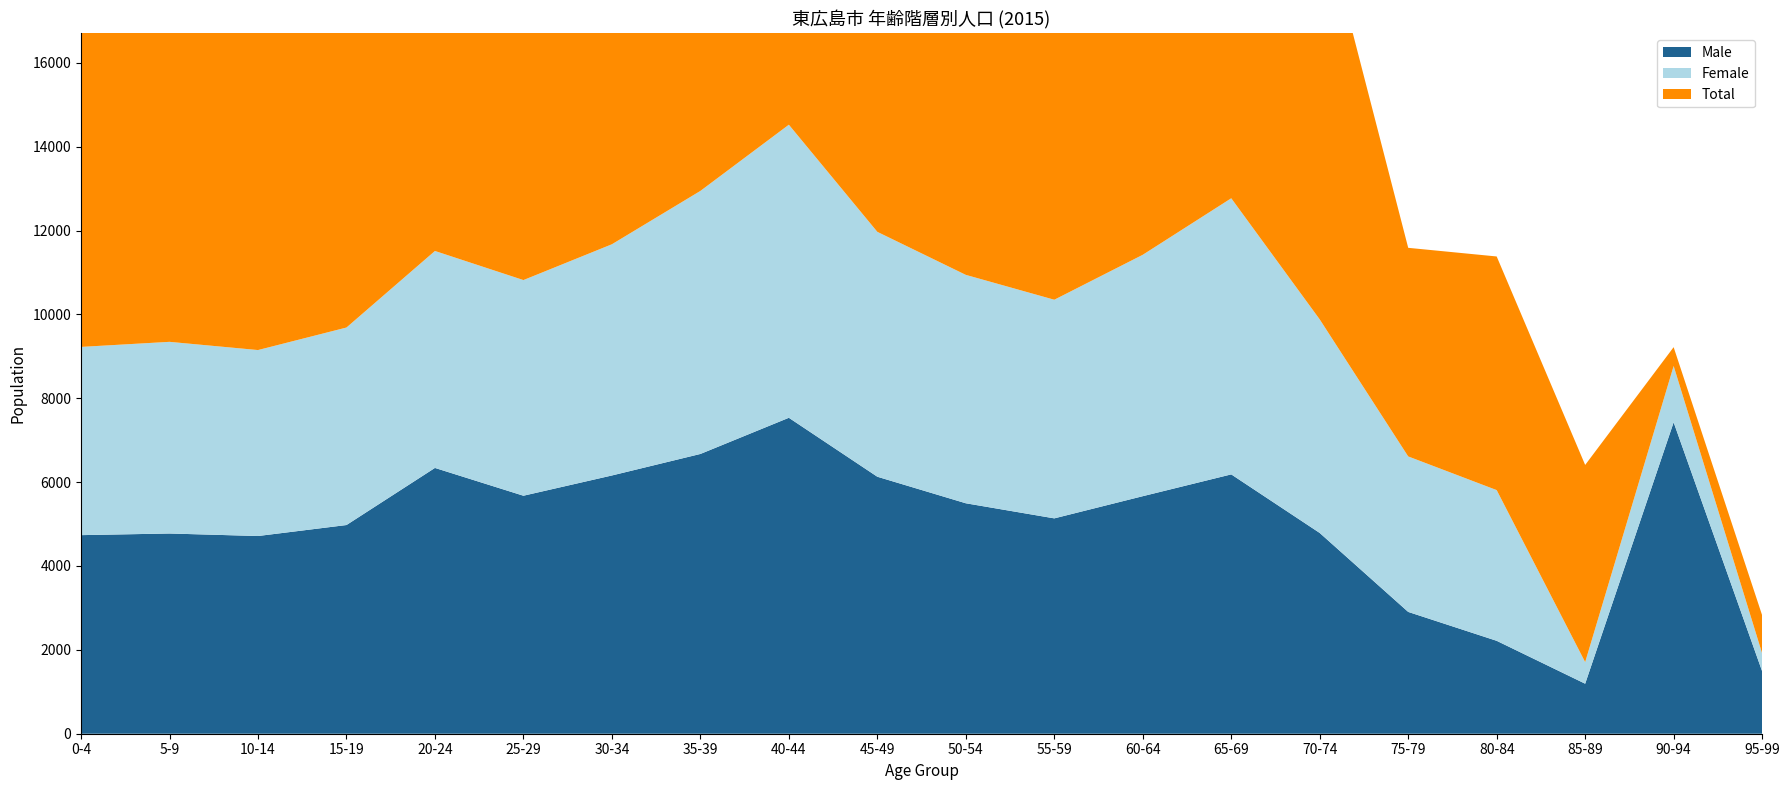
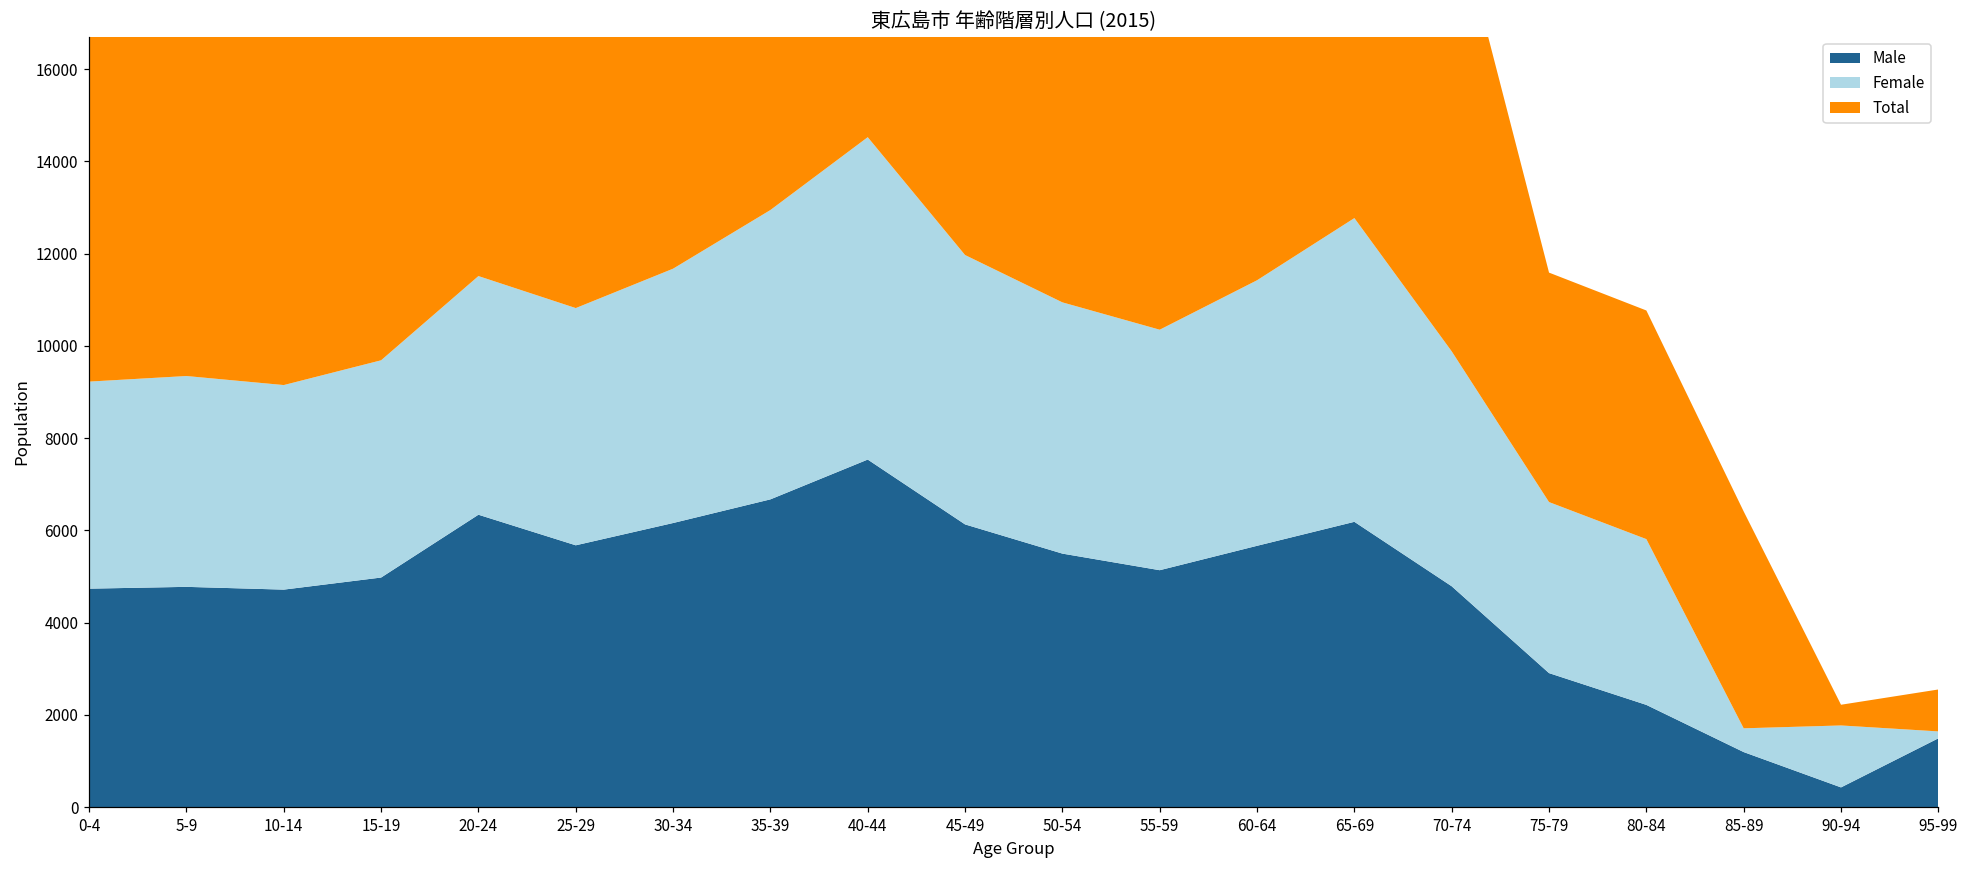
Total, 80-84: 5600 -> 5000
Male, 90-94: 7400 -> 400
Female, 95-99: 400 -> 200
